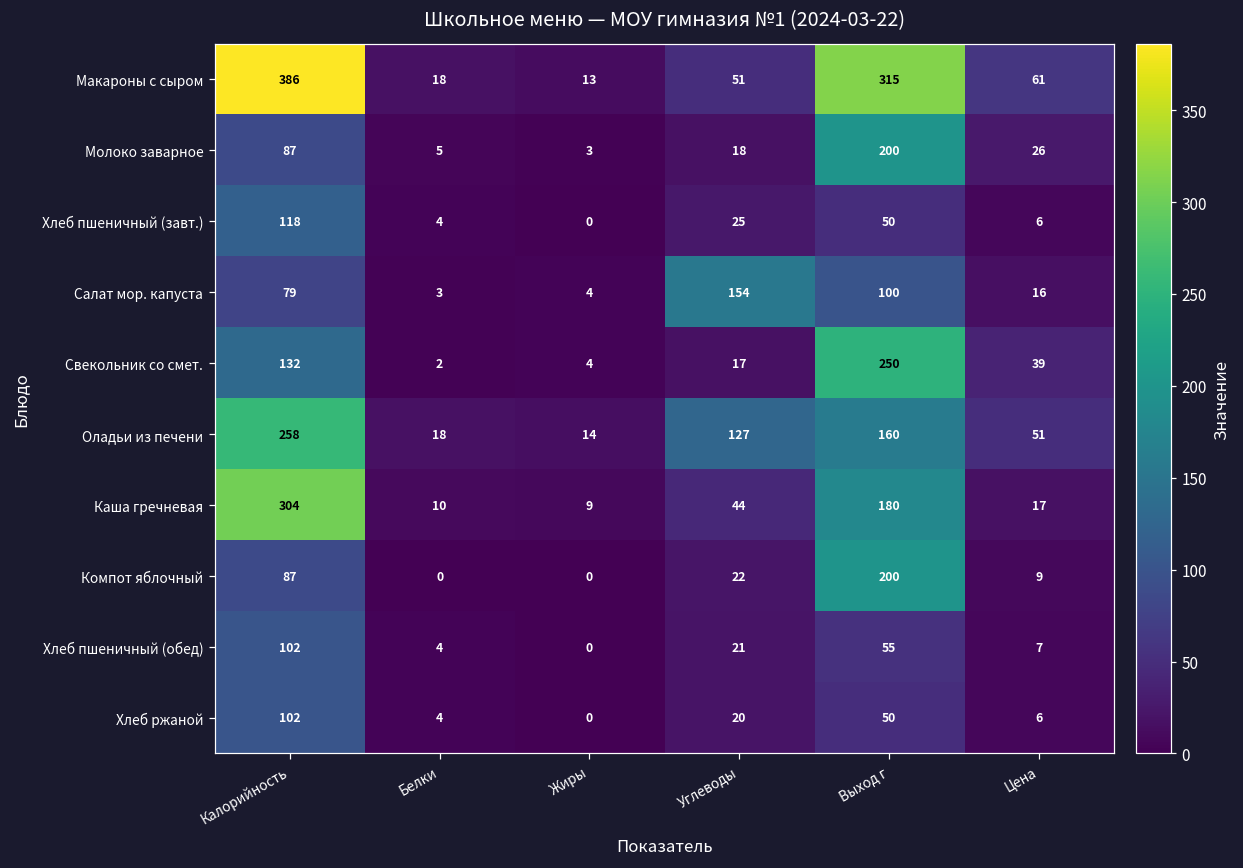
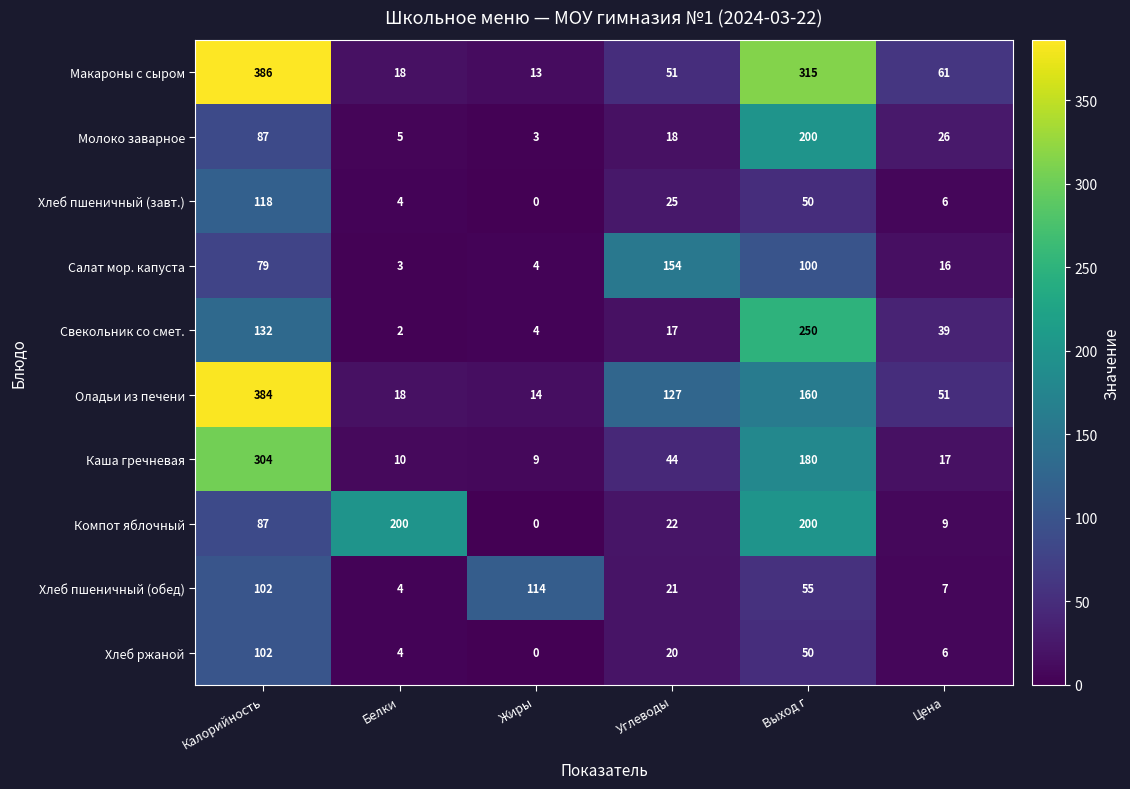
Оладьи из печени, Калорийность: 258 -> 384
Компот яблочный, Белки: 0 -> 200
Хлеб пшеничный (обед), Жиры: 0 -> 114
